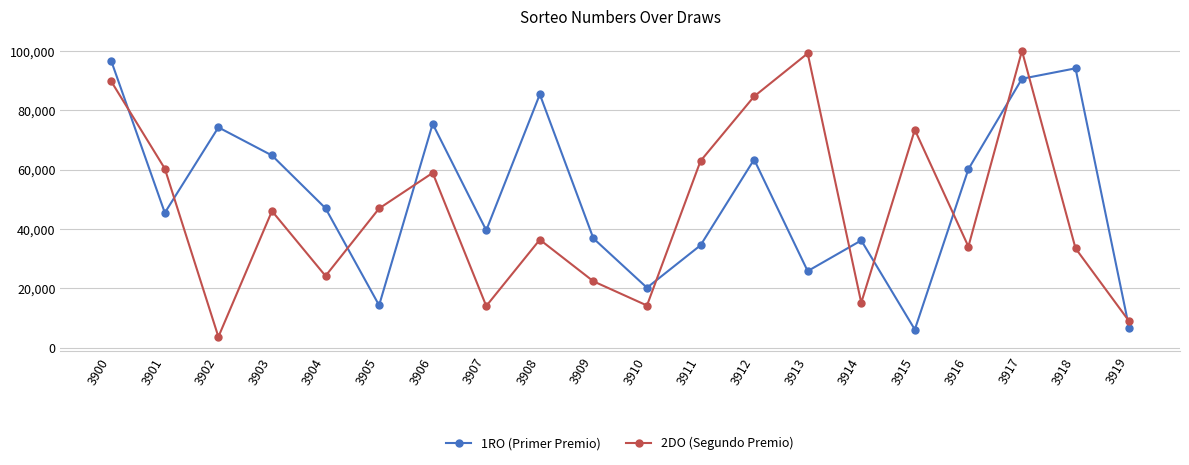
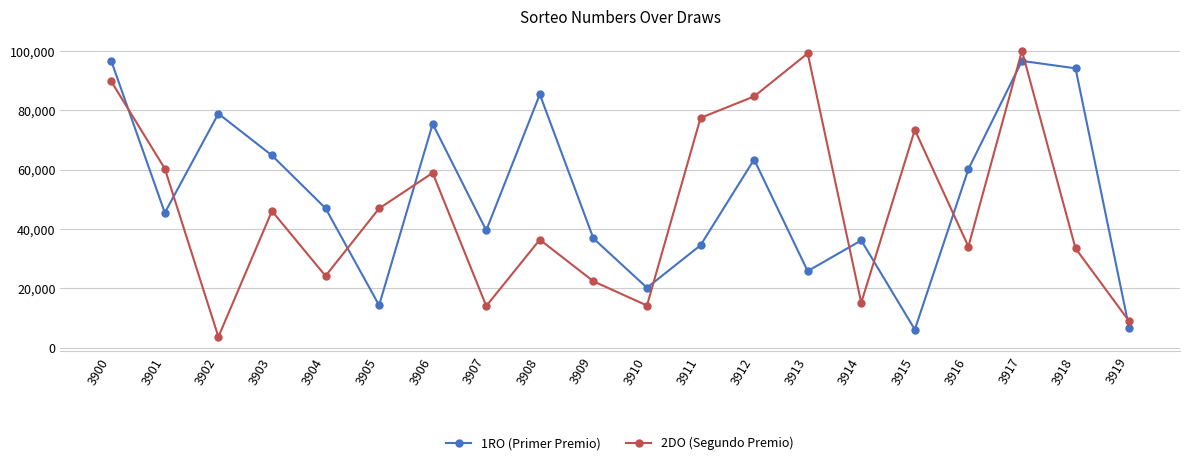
1RO (Primer Premio), 3902: 74,000 -> 79,000
2DO (Segundo Premio), 3911: 63,000 -> 77,000
1RO (Primer Premio), 3917: 91,000 -> 97,000
